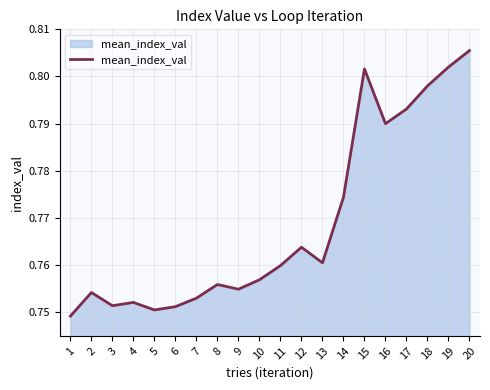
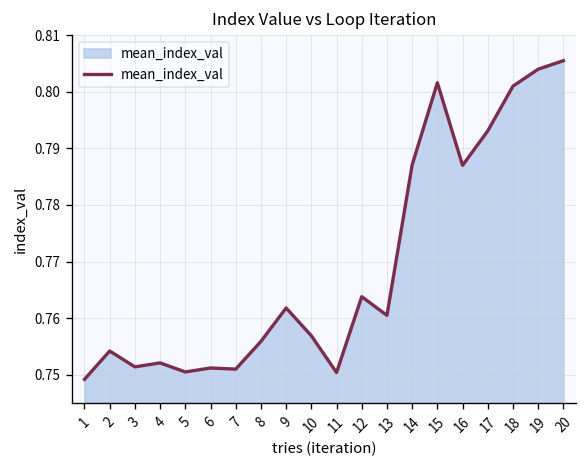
7: 0.753 -> 0.751
9: 0.755 -> 0.762
11: 0.760 -> 0.750
14: 0.774 -> 0.787
16: 0.790 -> 0.787
18: 0.798 -> 0.801
19: 0.802 -> 0.804
